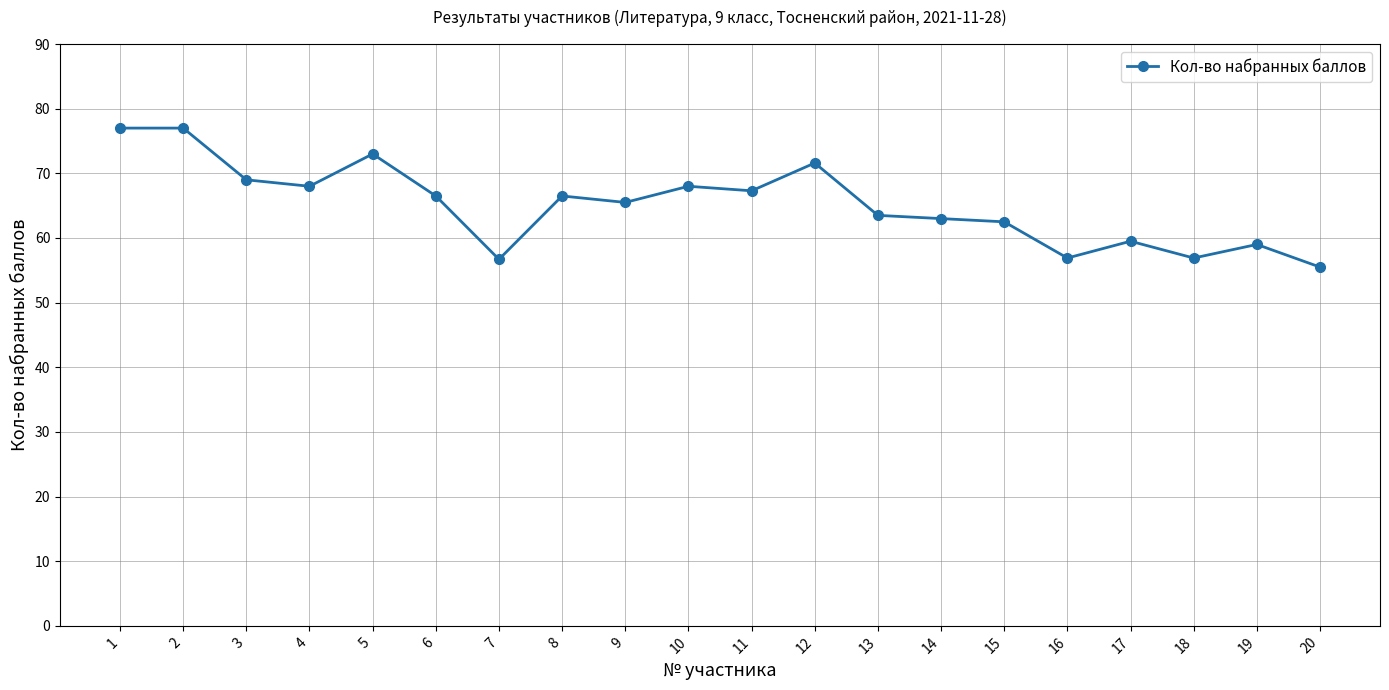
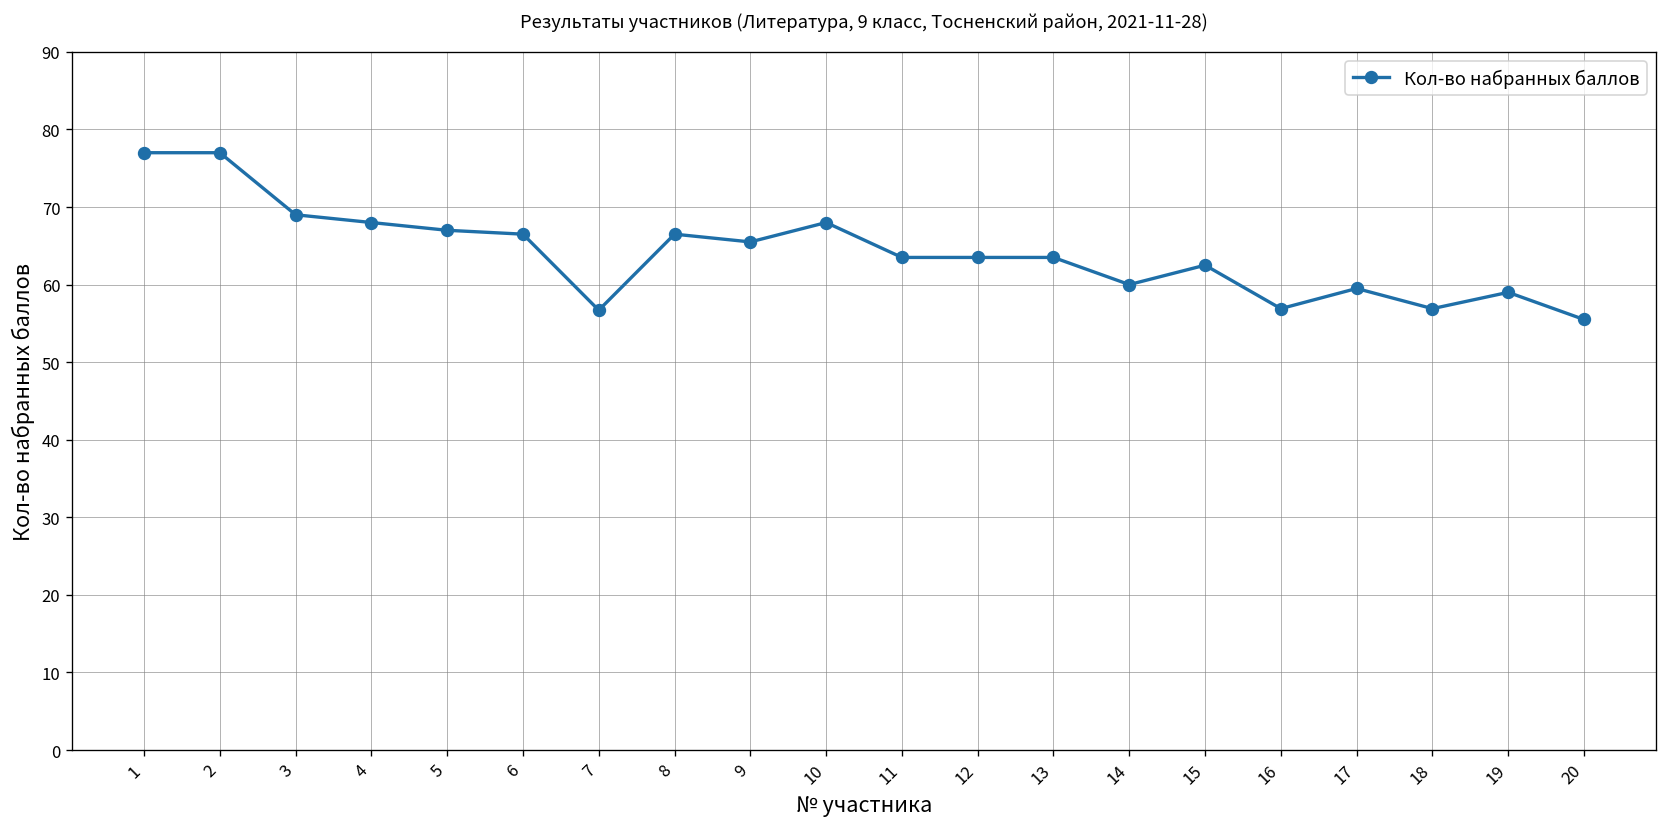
5: 73 -> 67
11: 67 -> 64
12: 72 -> 64
14: 63 -> 60
